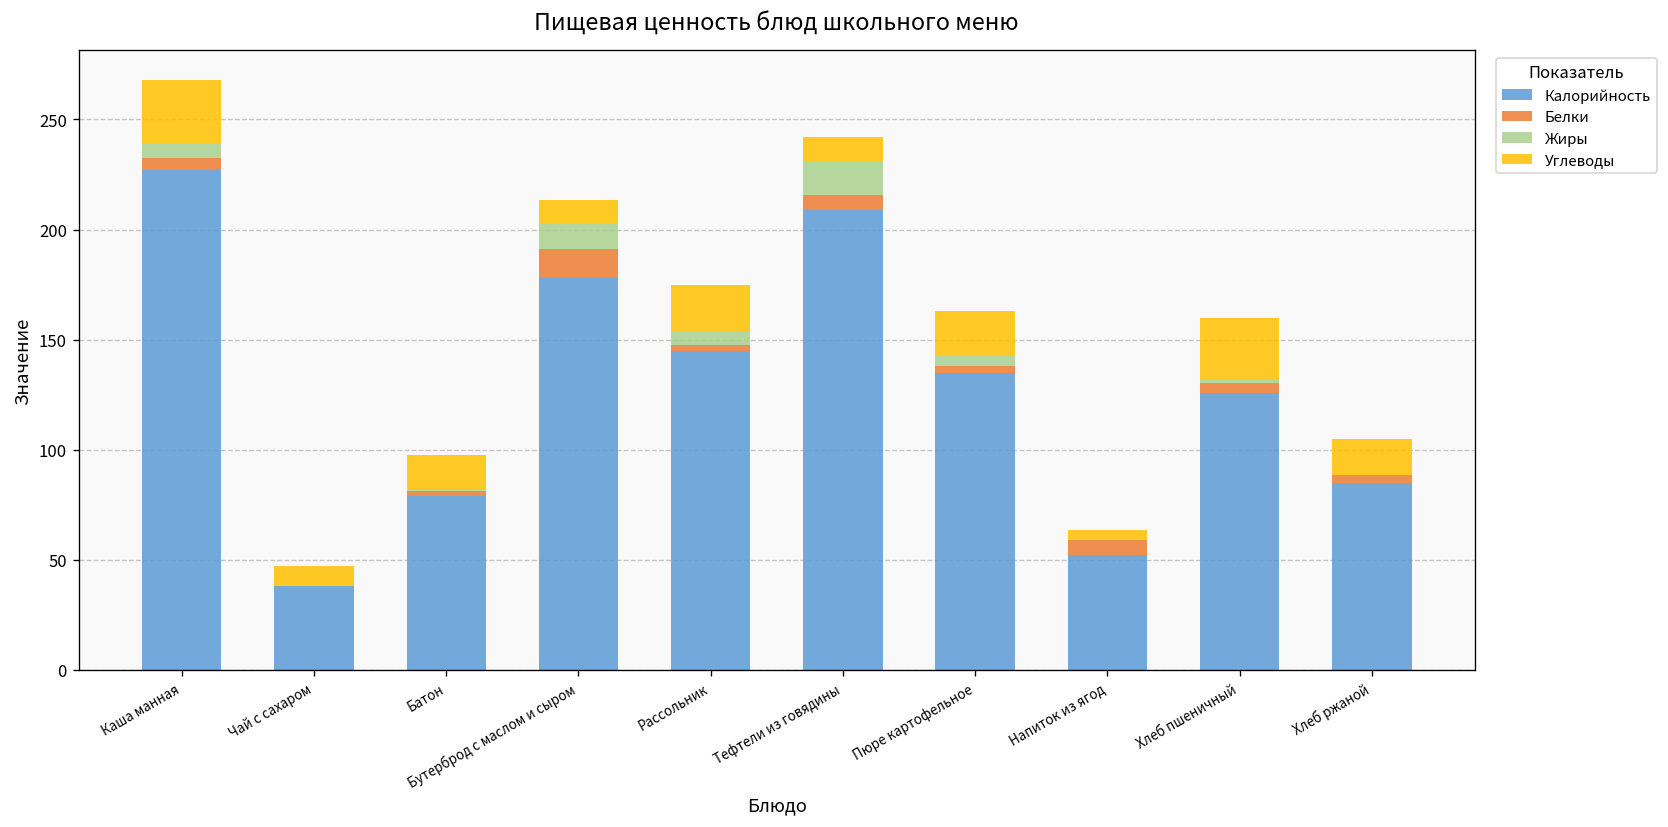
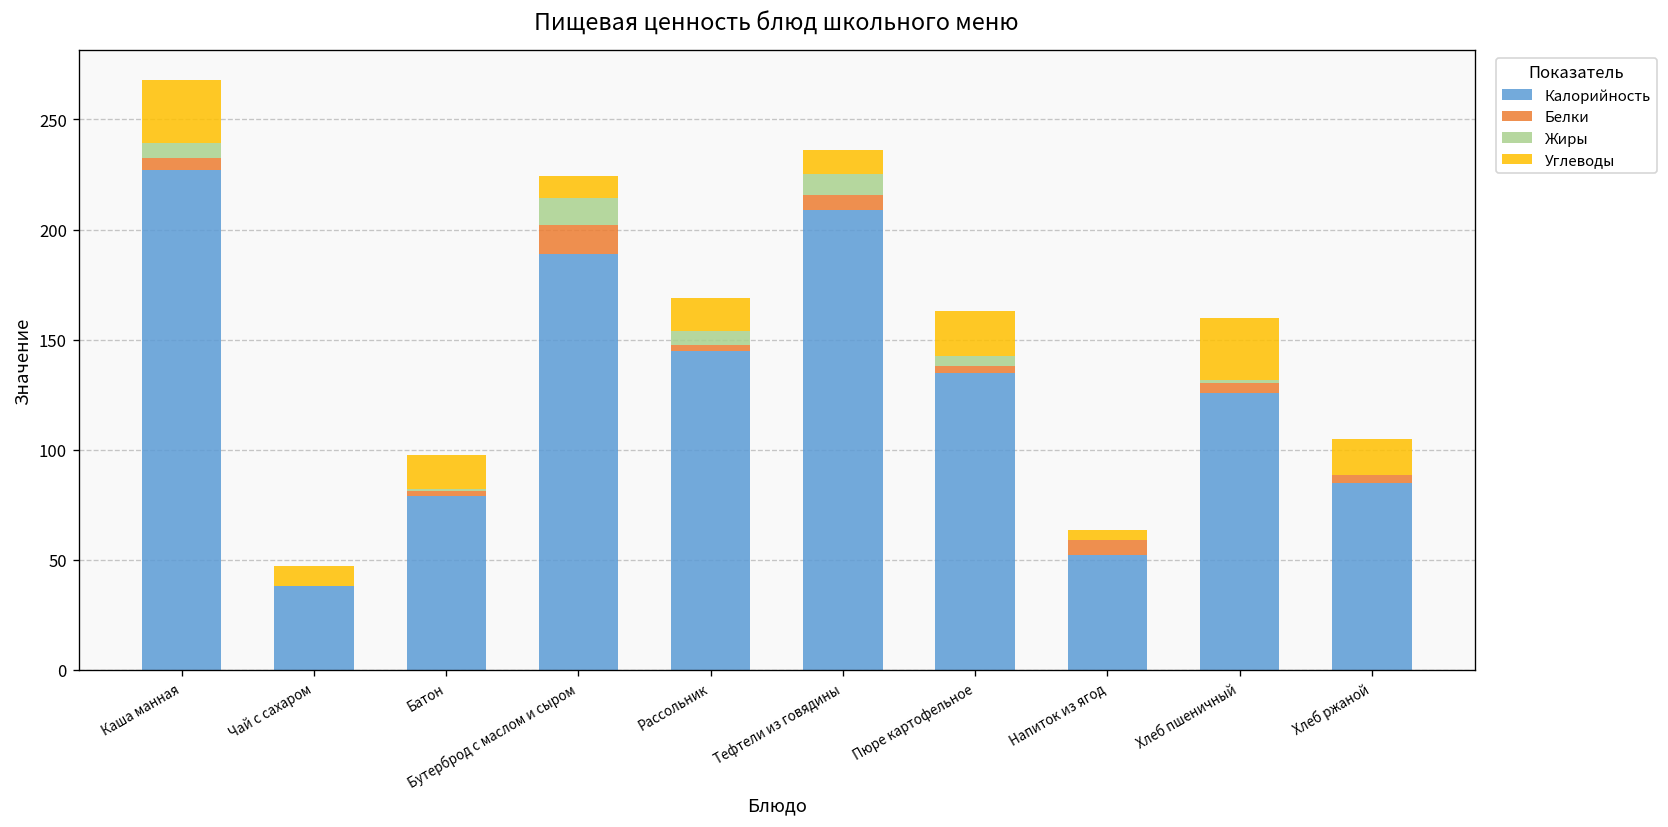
Калорийность, Бутерброд с маслом и сыром: 178 -> 189
Углеводы, Рассольник: 21 -> 15
Жиры, Тефтели из говядины: 15 -> 9
